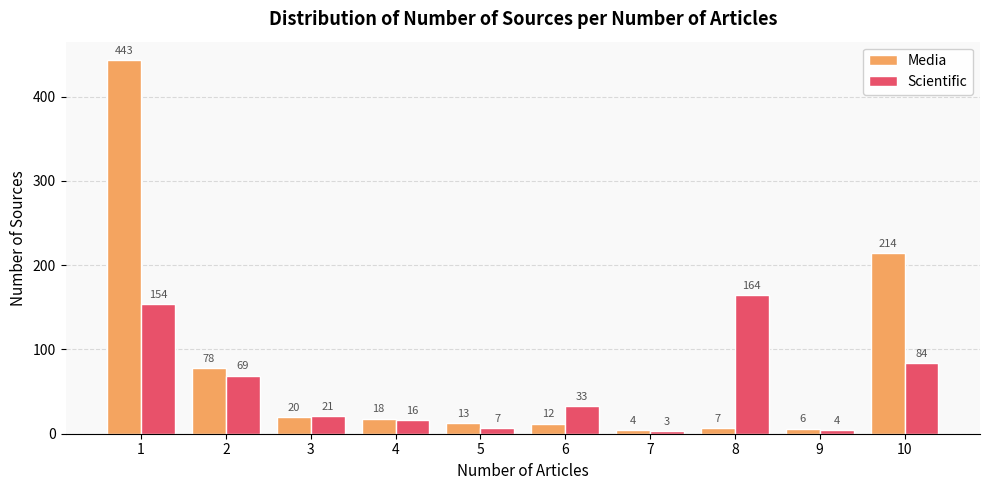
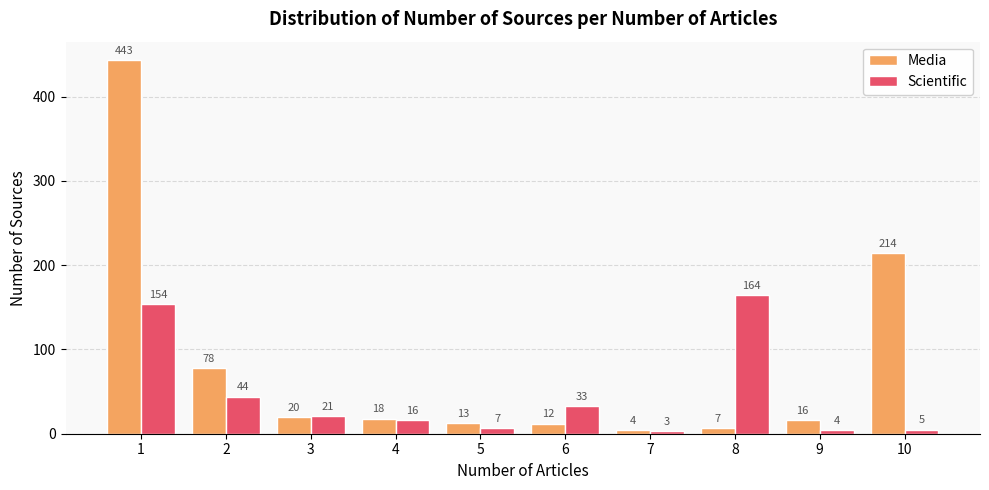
Scientific, 2: 69 -> 44
Media, 9: 6 -> 16
Scientific, 10: 84 -> 5
